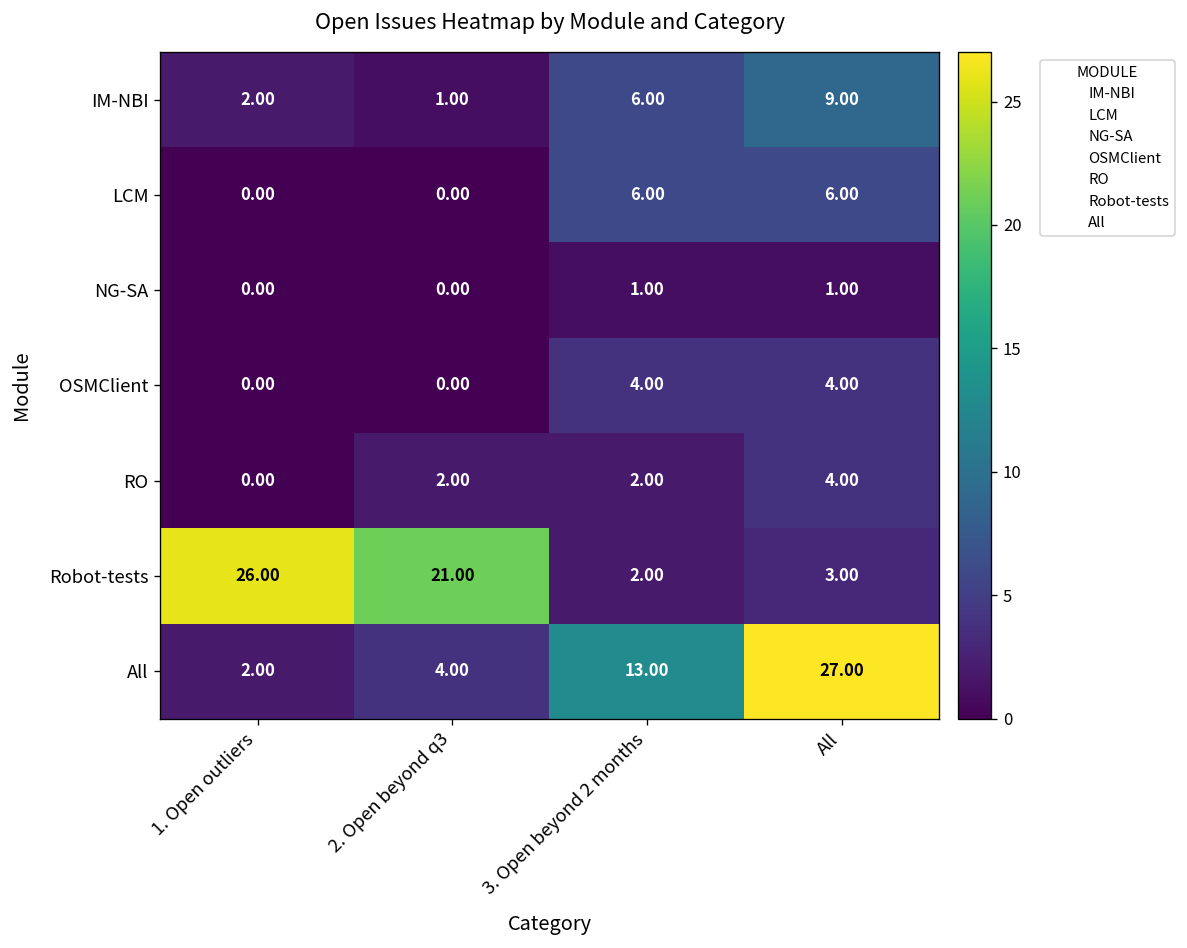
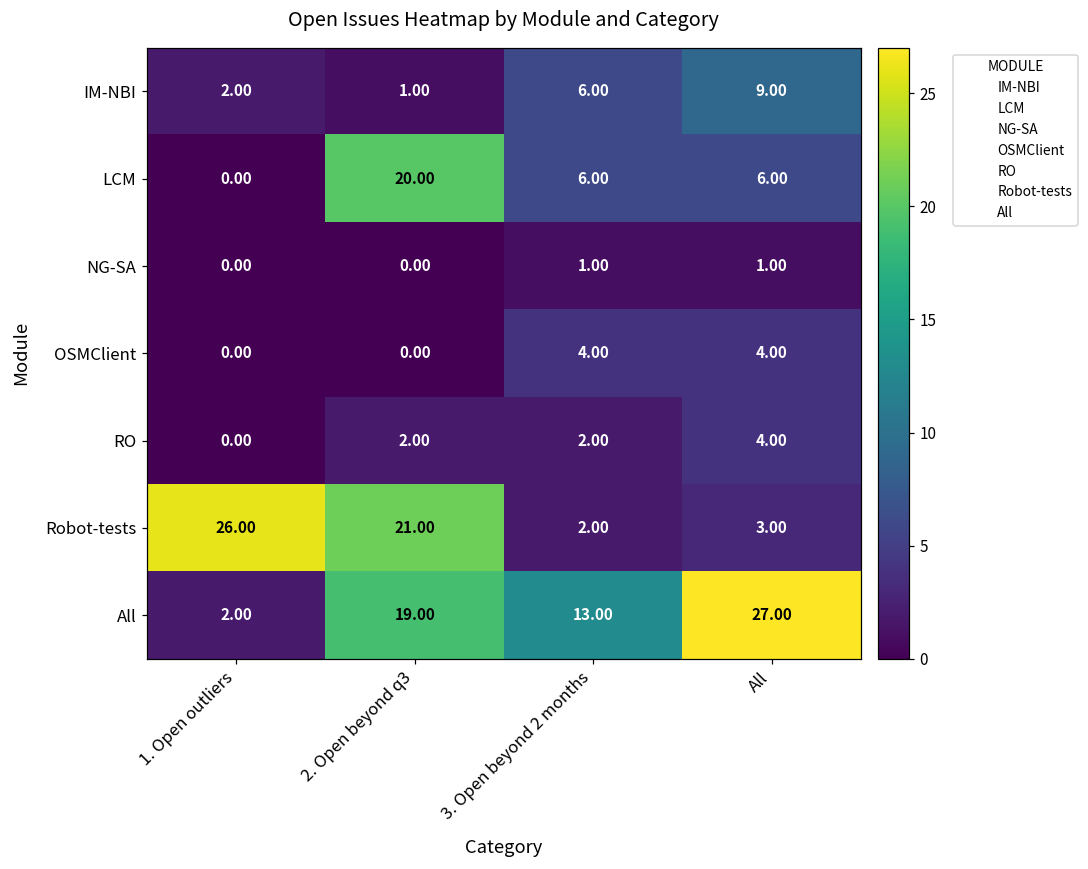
LCM, 2. Open beyond q3: 0.00 -> 20.00
All, 2. Open beyond q3: 4.00 -> 19.00
